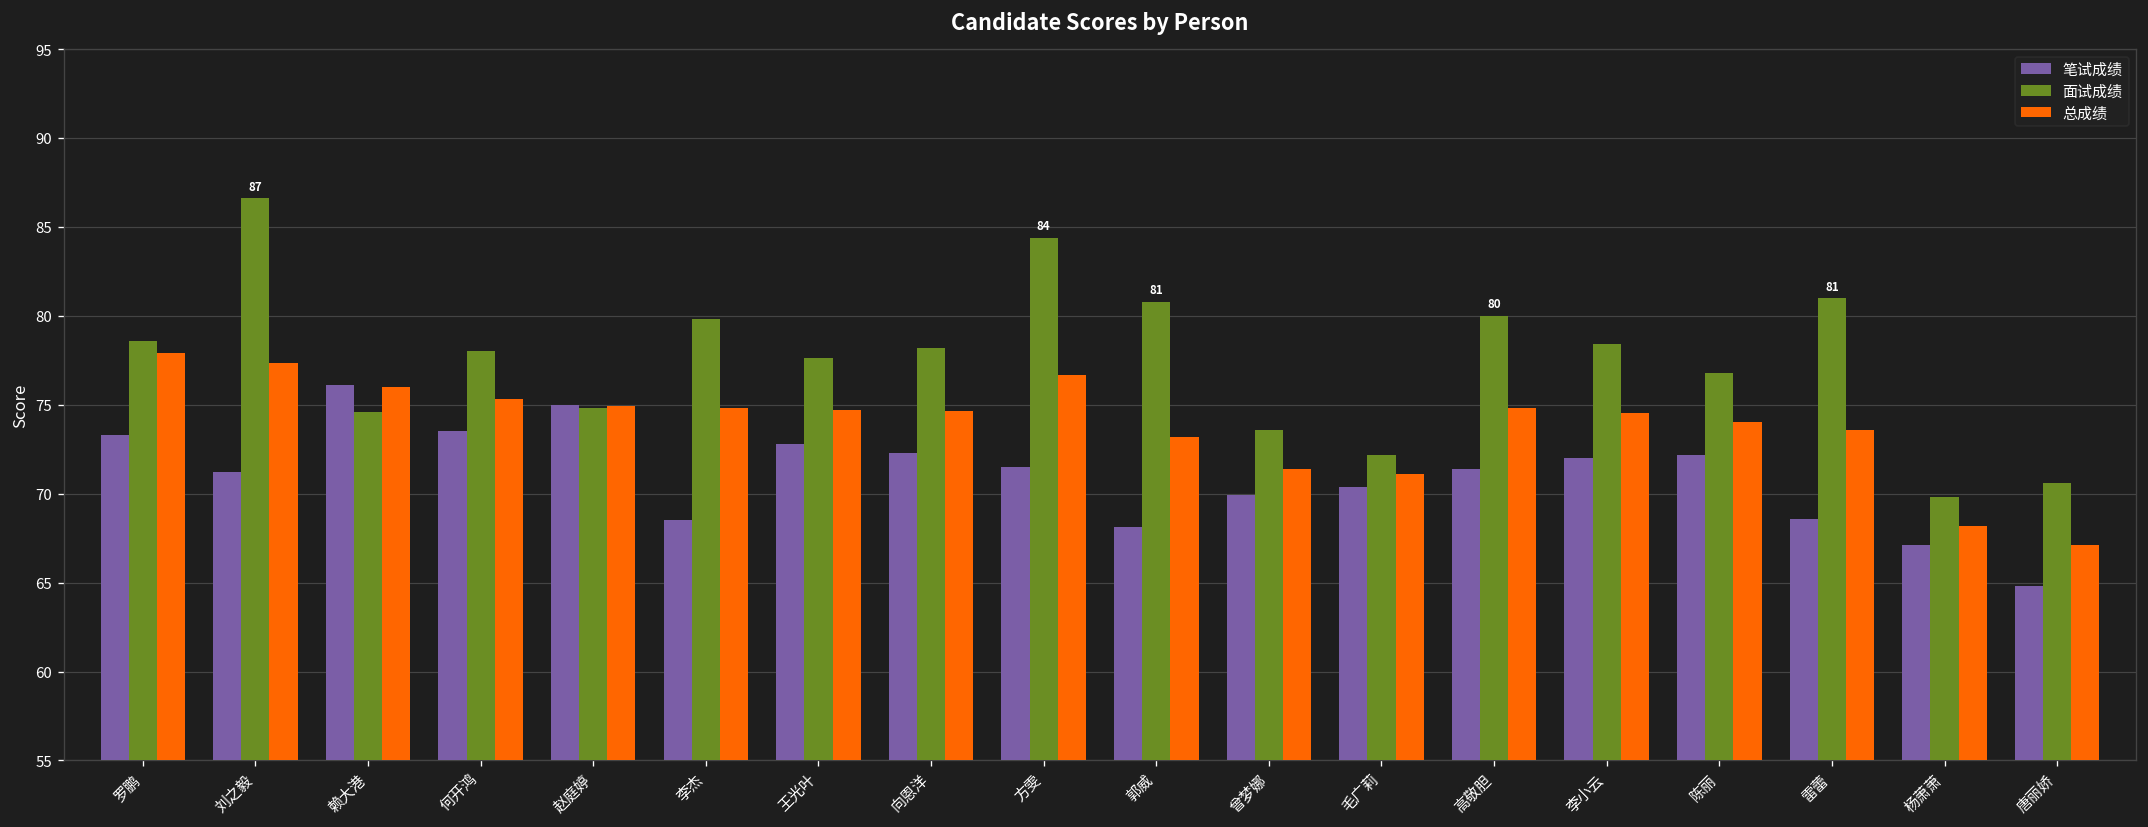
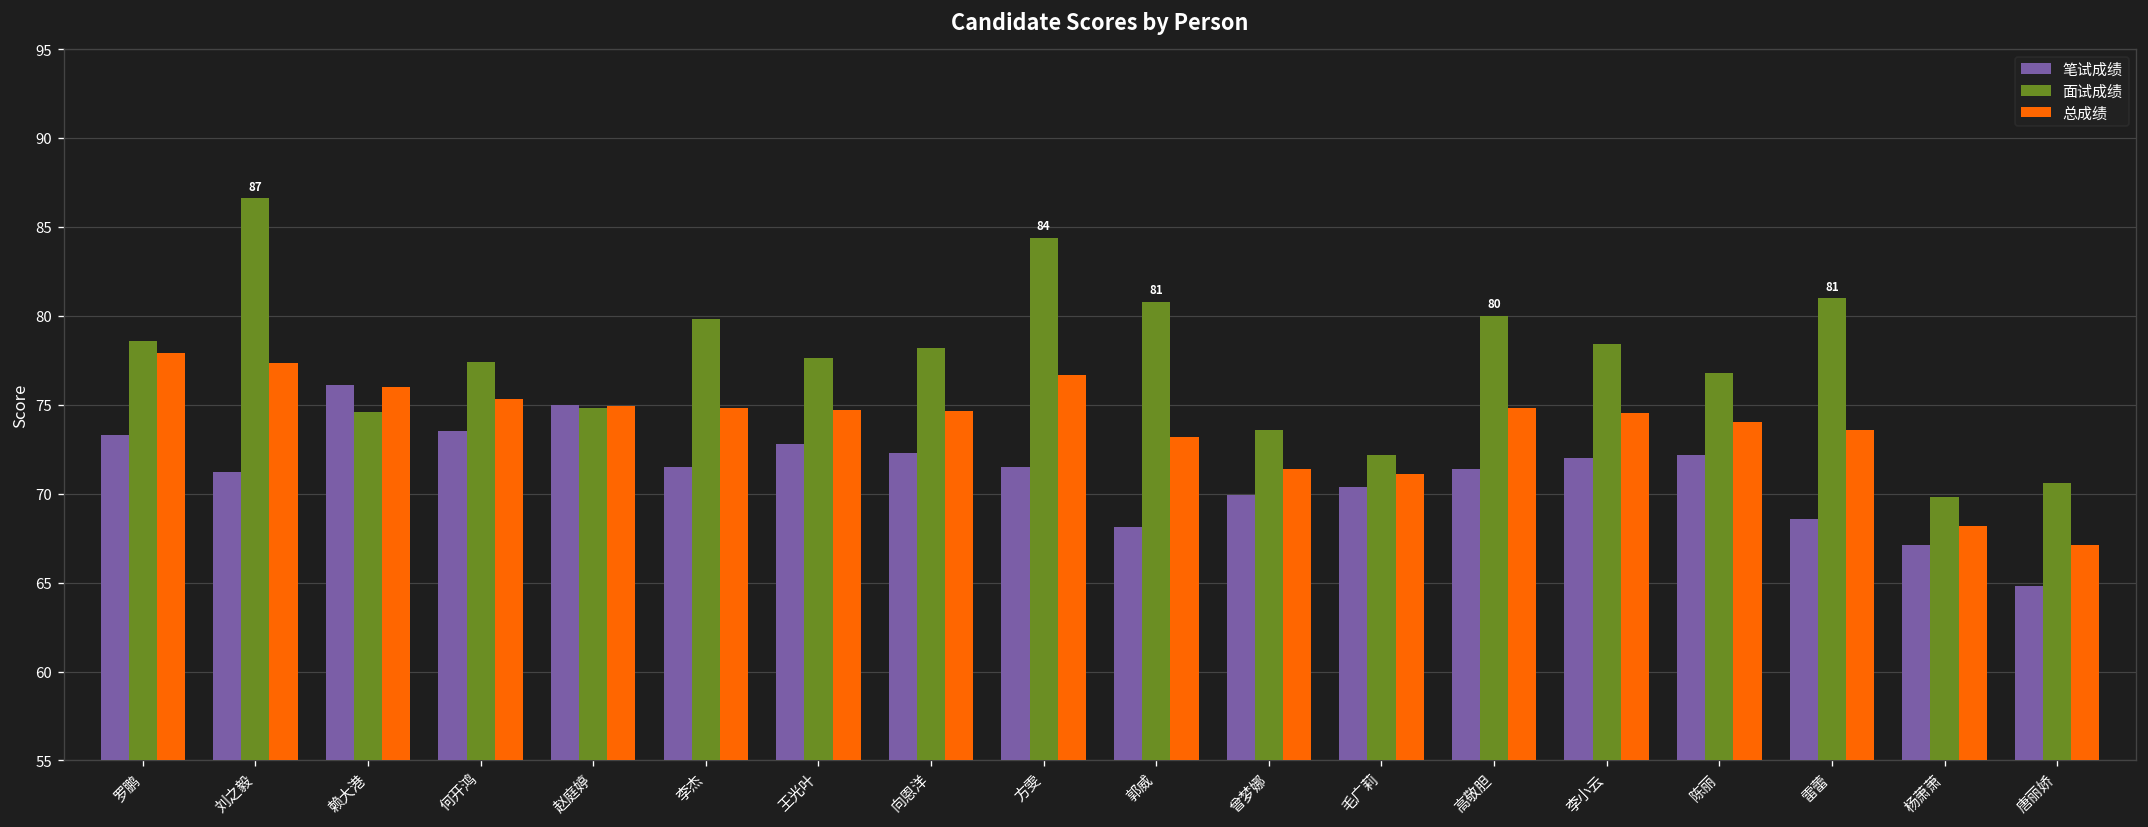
面试成绩, 何开鸿: 78.0 -> 77.4
笔试成绩, 李杰: 68.5 -> 71.5
